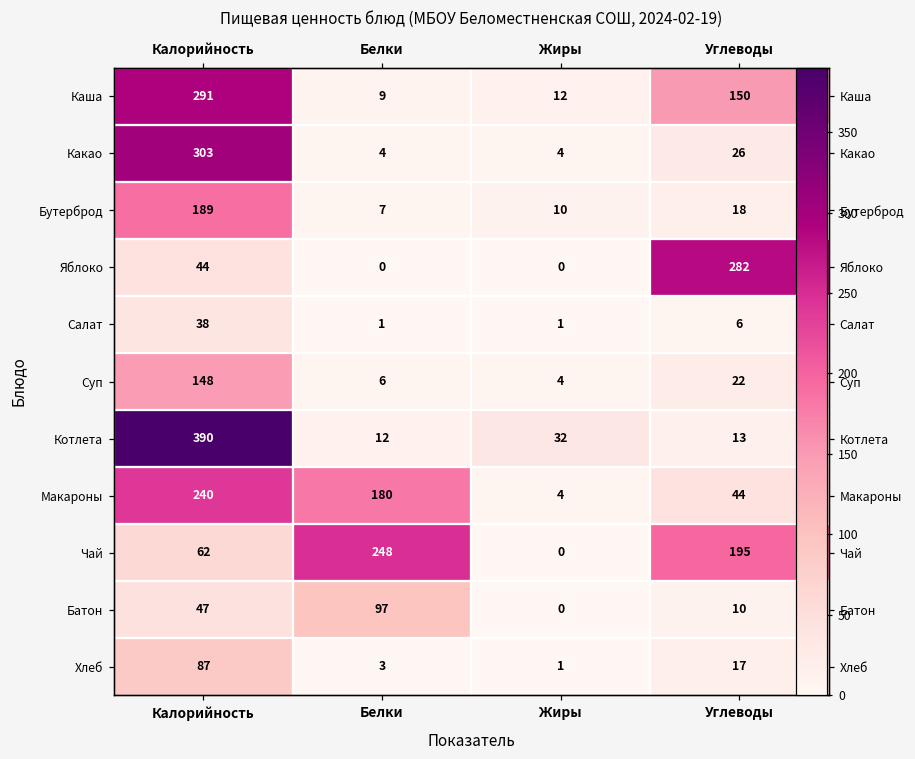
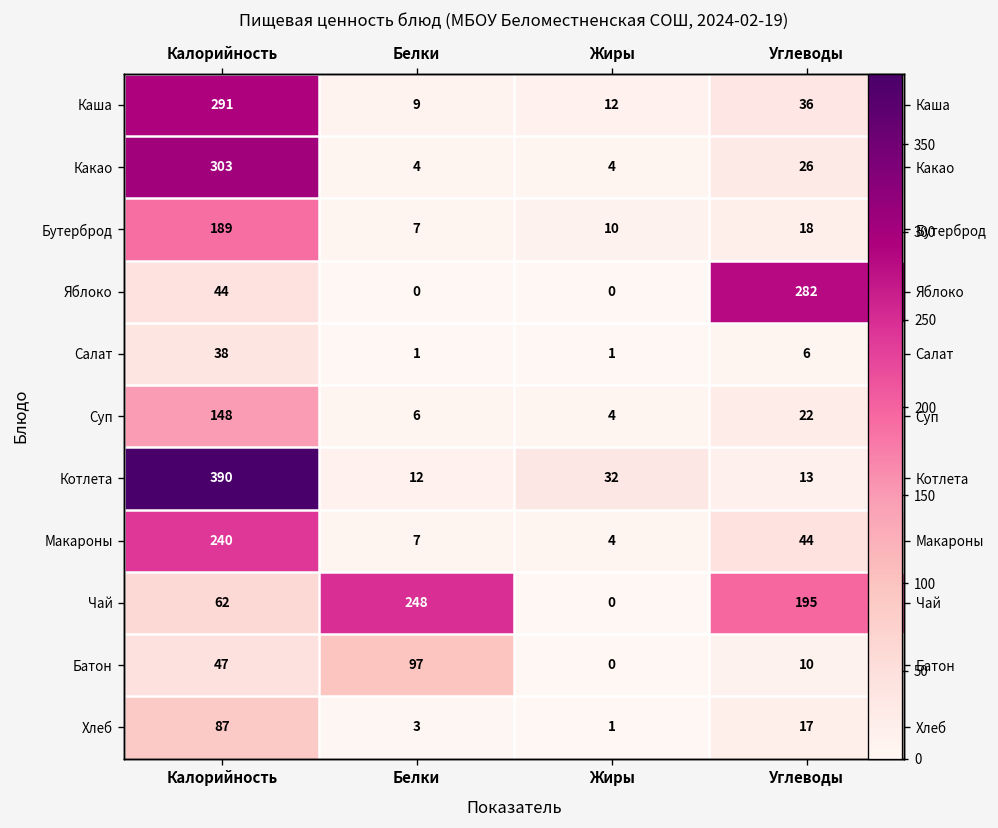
Каша, Углеводы: 150 -> 36
Макароны, Белки: 180 -> 7
